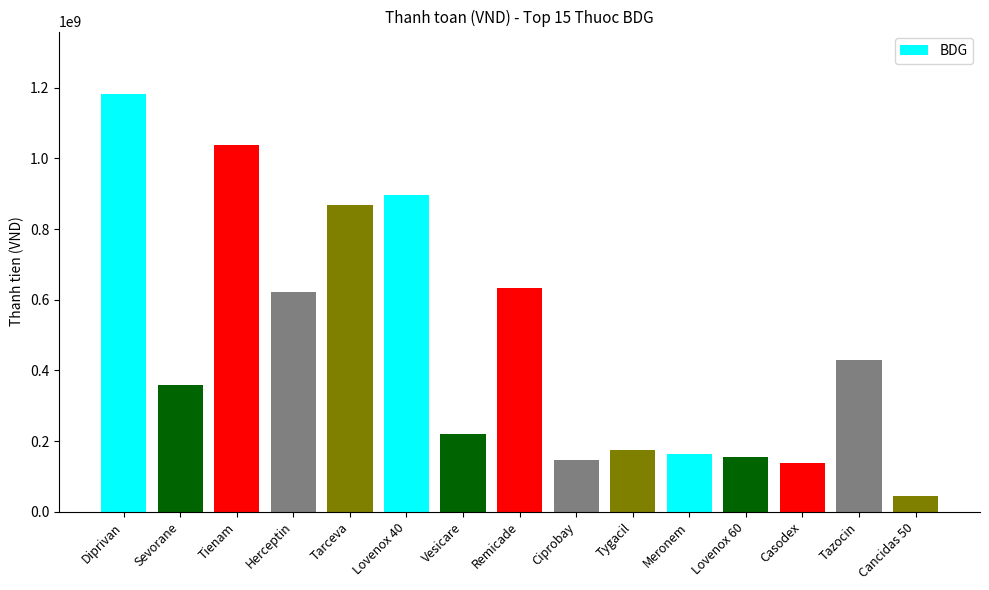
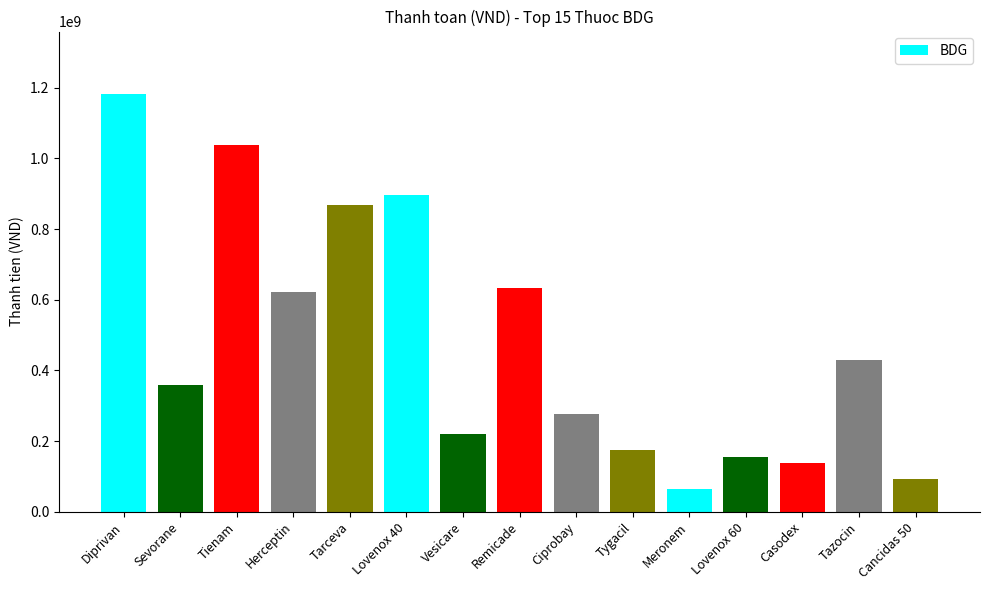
Ciprobay: 140000000 -> 280000000
Meronem: 160000000 -> 60000000
Cancidas 50: 50000000 -> 90000000
